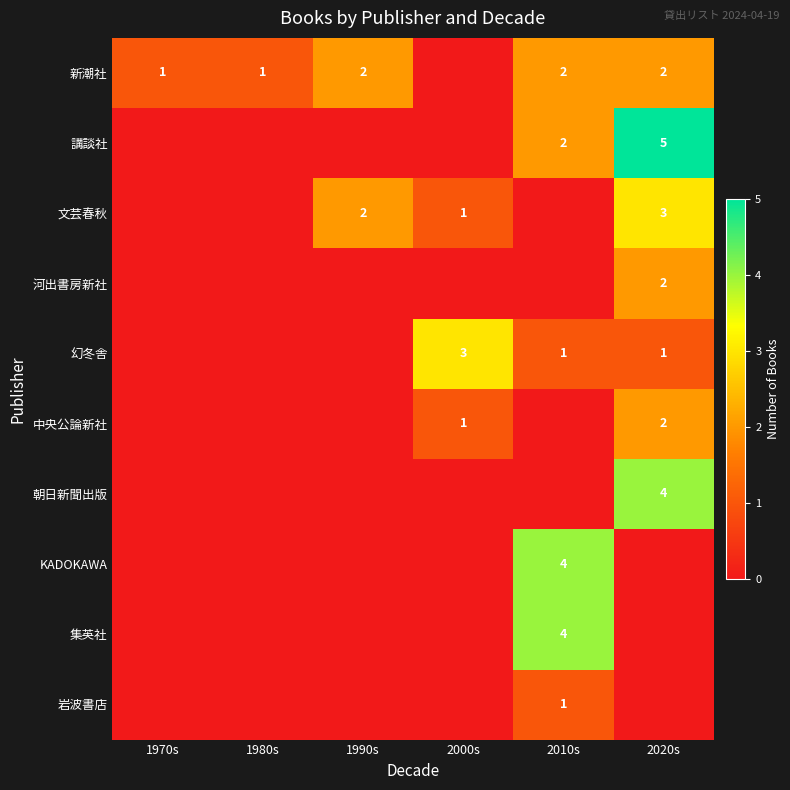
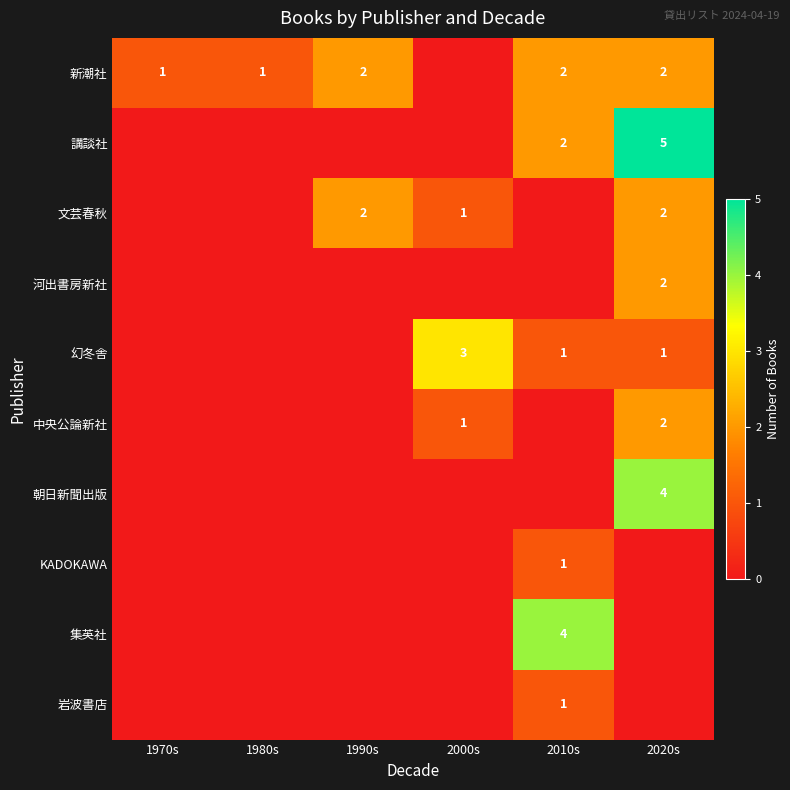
文芸春秋, 2020s: 3 -> 2
KADOKAWA, 2010s: 4 -> 1
